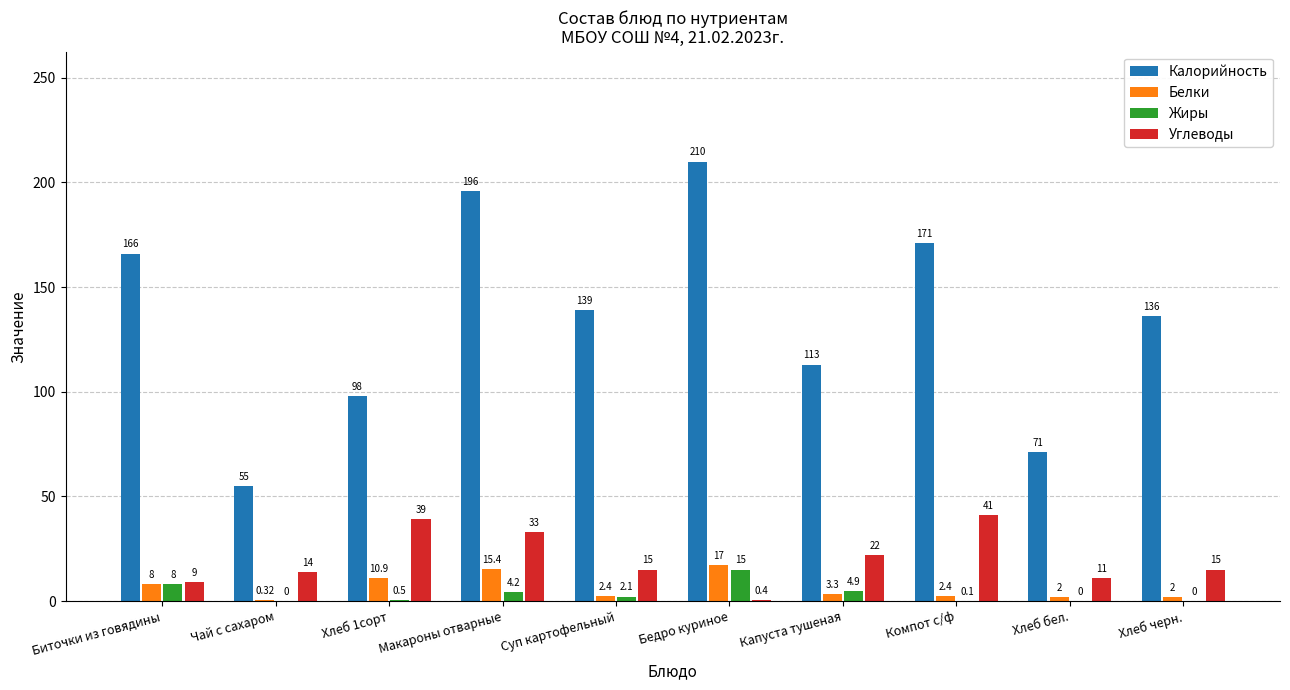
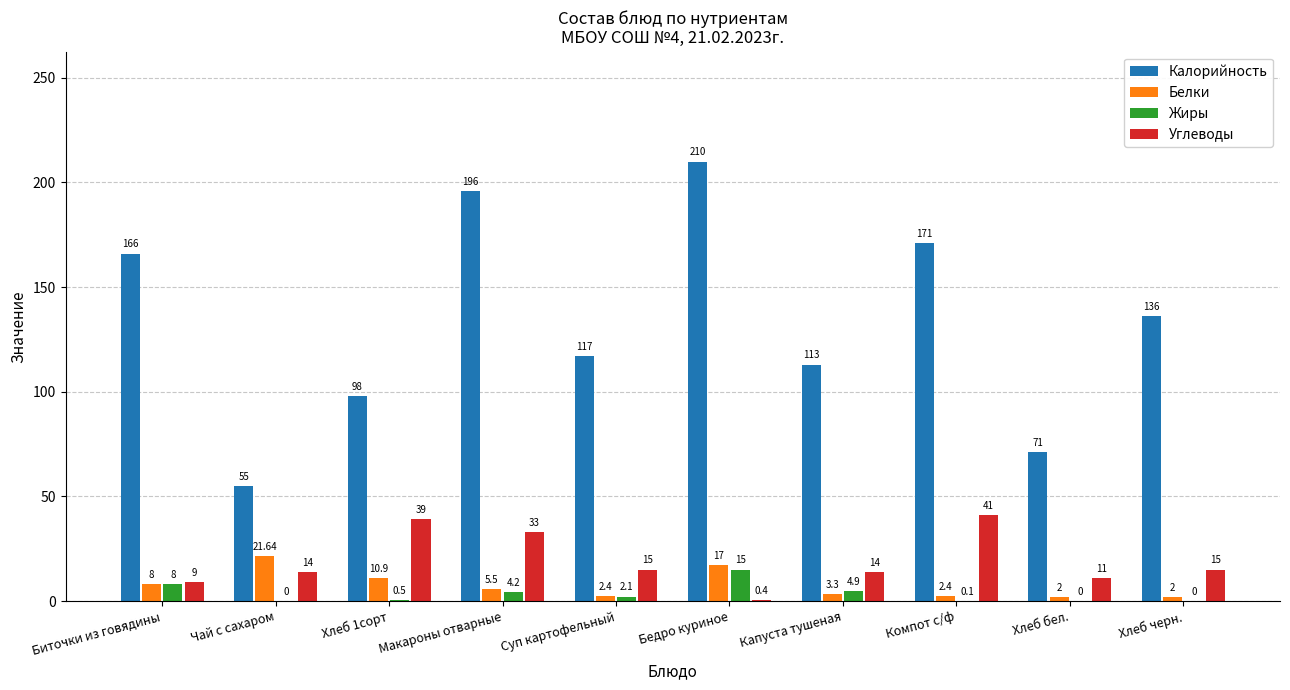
Белки, Чай с сахаром: 0.32 -> 21.64
Белки, Макароны отварные: 15.4 -> 5.5
Калорийность, Суп картофельный: 139 -> 117
Углеводы, Капуста тушеная: 22 -> 14
